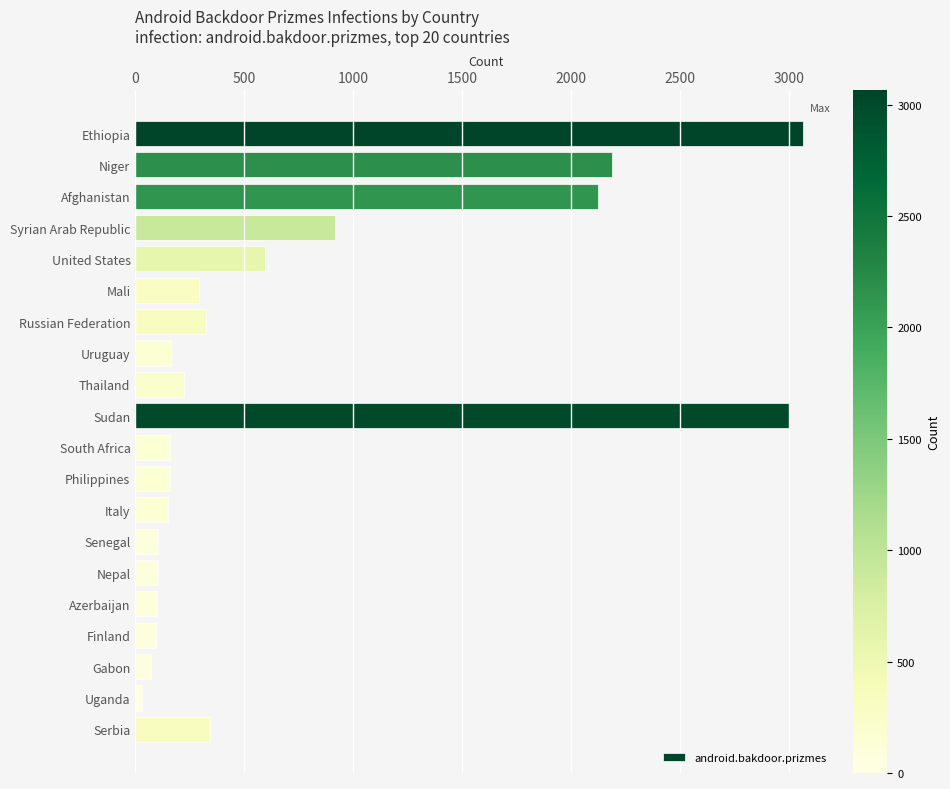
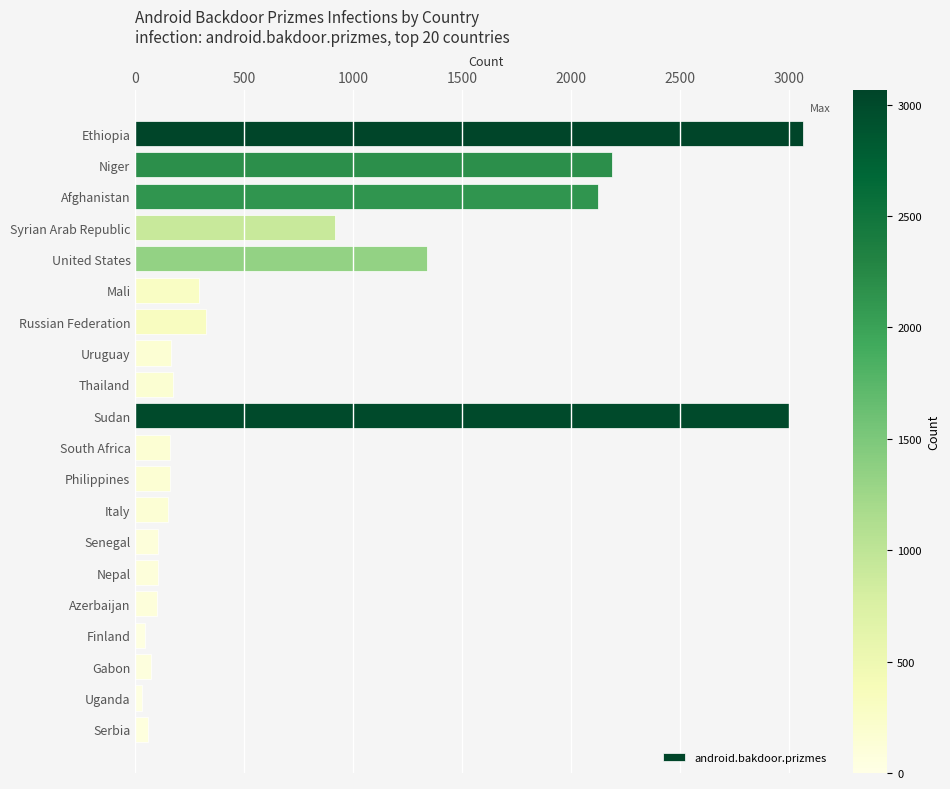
United States: 600 -> 1340
Thailand: 220 -> 170
Finland: 100 -> 50
Serbia: 340 -> 60
